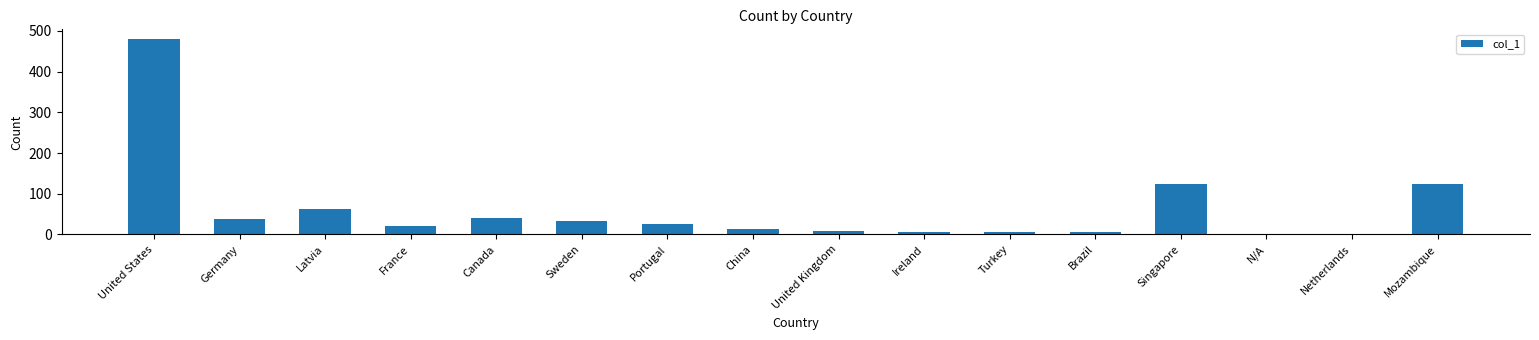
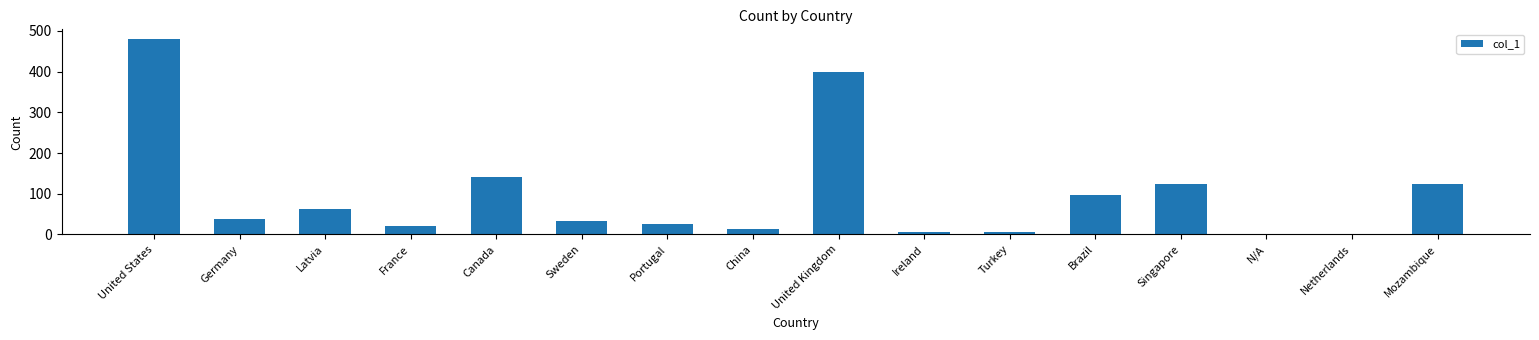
Canada: 40 -> 140
United Kingdom: 10 -> 400
Brazil: 10 -> 100
